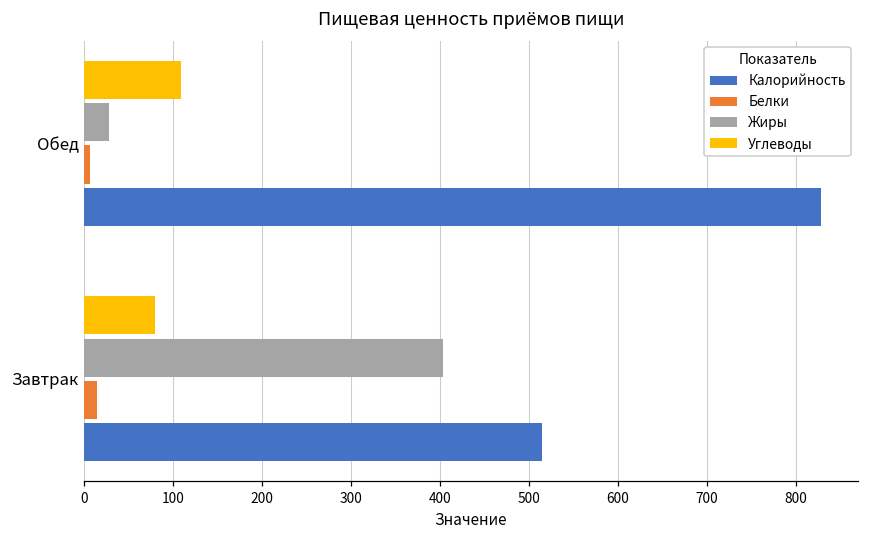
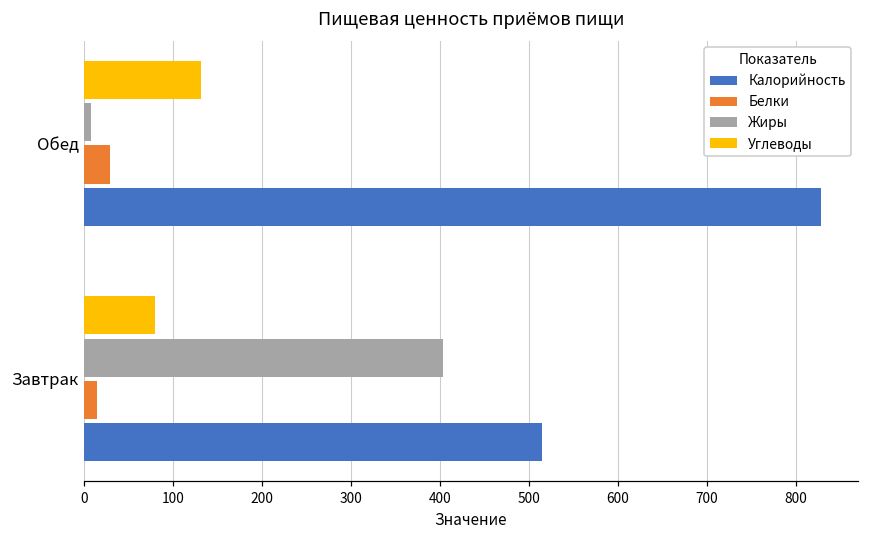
Углеводы, Обед: 110 -> 130
Жиры, Обед: 30 -> 10
Белки, Обед: 10 -> 30
